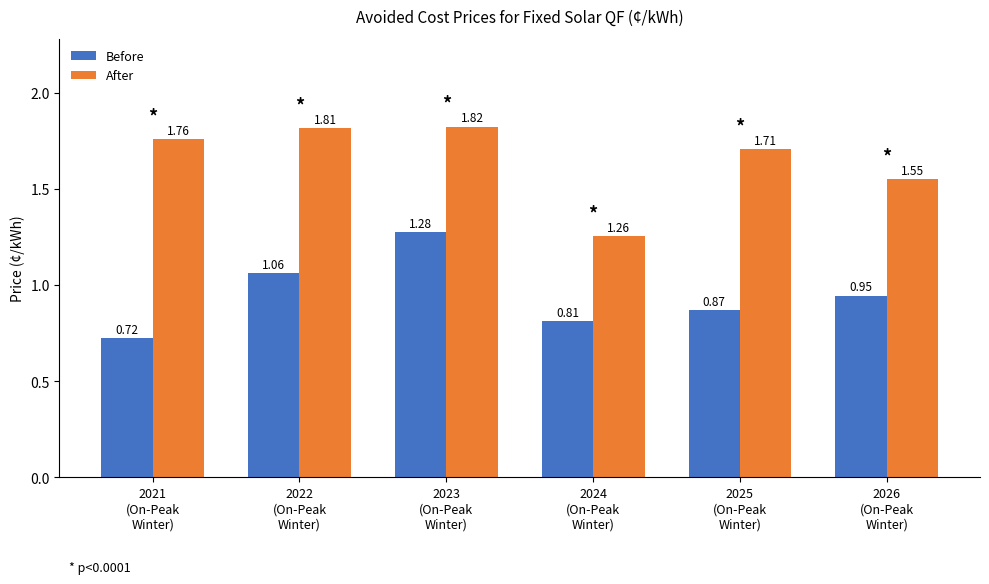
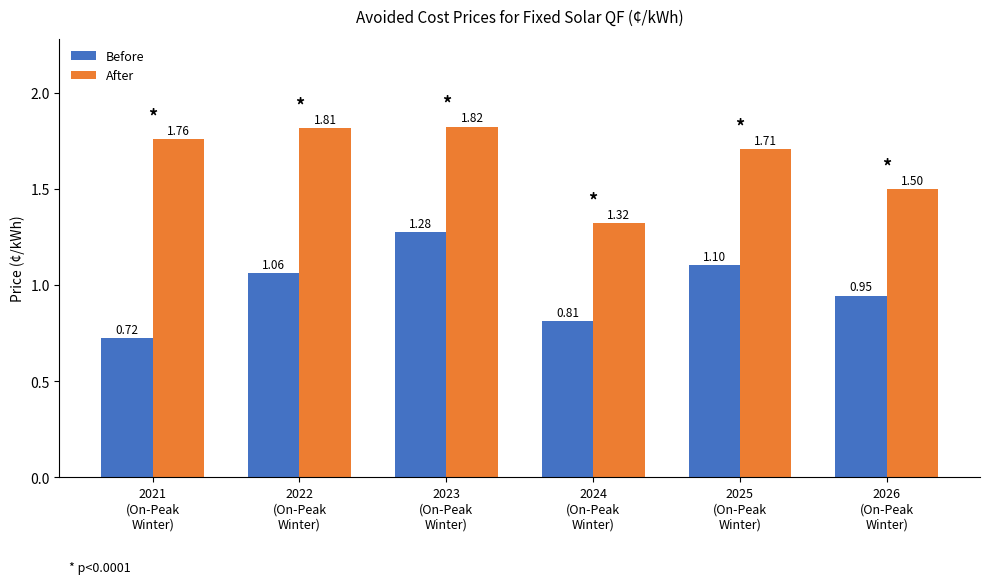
After, 2024 (On-Peak Winter): 1.26 -> 1.32
Before, 2025 (On-Peak Winter): 0.87 -> 1.10
After, 2026 (On-Peak Winter): 1.55 -> 1.50
